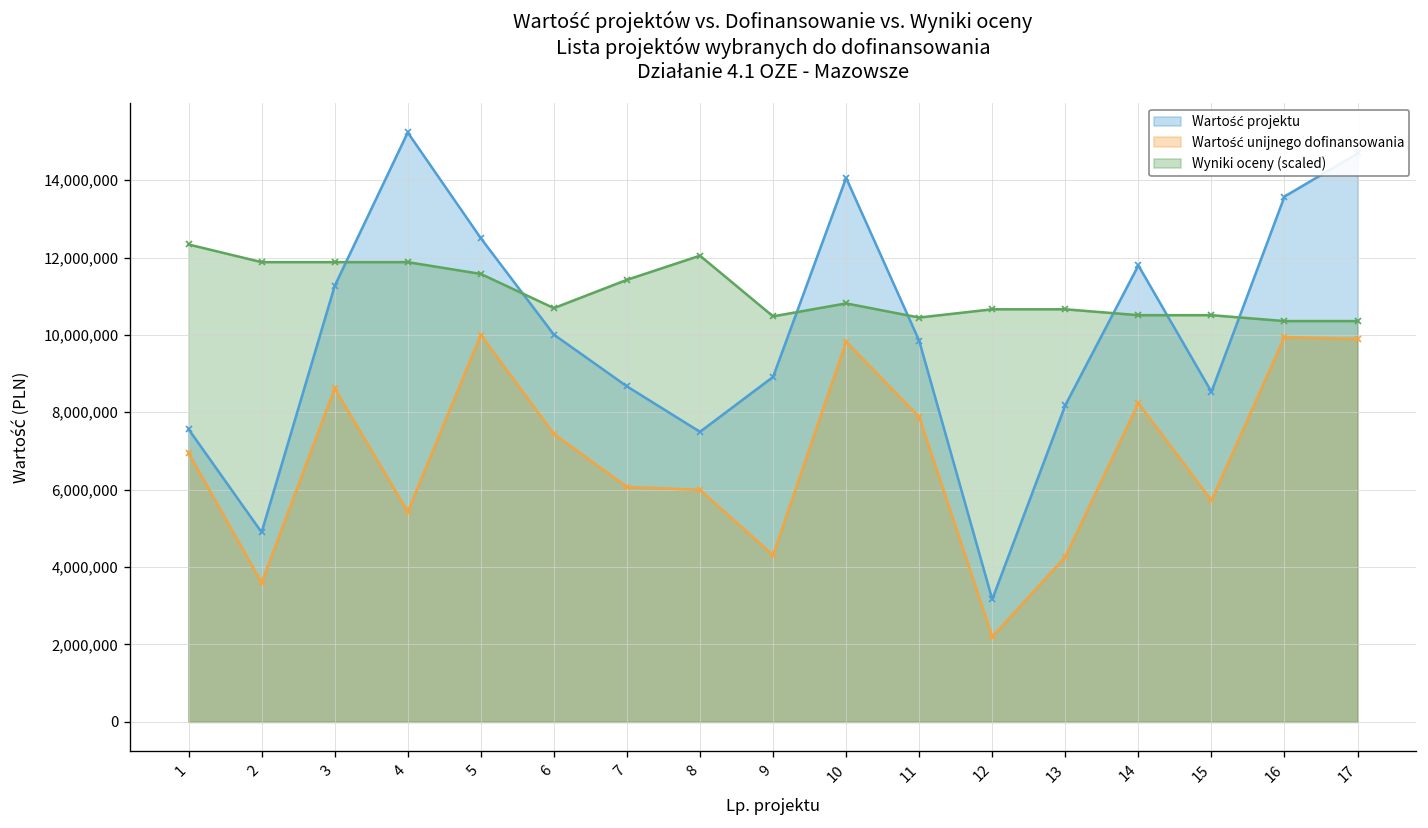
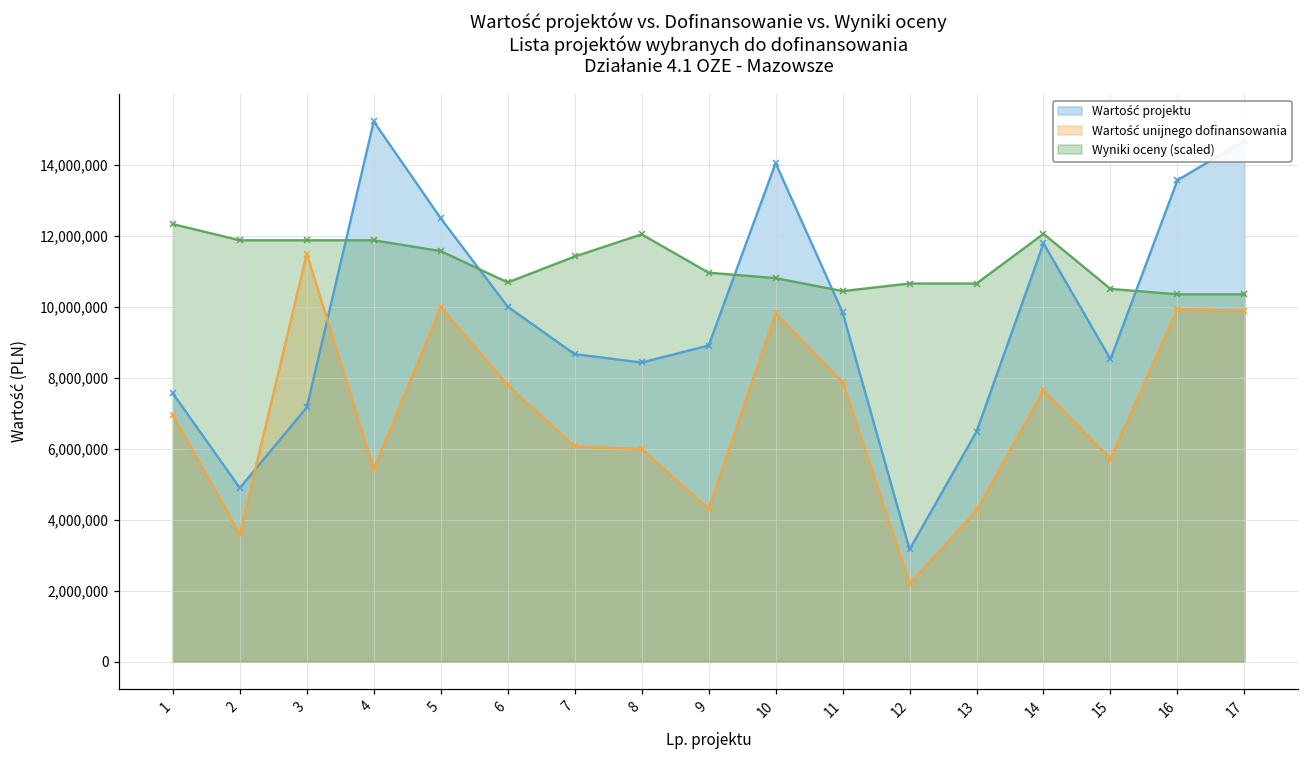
Wartość projektu, 3: 11,300,000 -> 7,200,000
Wartość unijnego dofinansowania, 3: 8,600,000 -> 11,500,000
Wartość unijnego dofinansowania, 6: 7,400,000 -> 7,800,000
Wartość projektu, 8: 7,500,000 -> 8,400,000
Wyniki oceny (scaled), 9: 10,500,000 -> 11,000,000
Wartość projektu, 13: 8,200,000 -> 6,500,000
Wartość unijnego dofinansowania, 14: 8,200,000 -> 7,600,000
Wyniki oceny (scaled), 14: 10,500,000 -> 12,100,000
